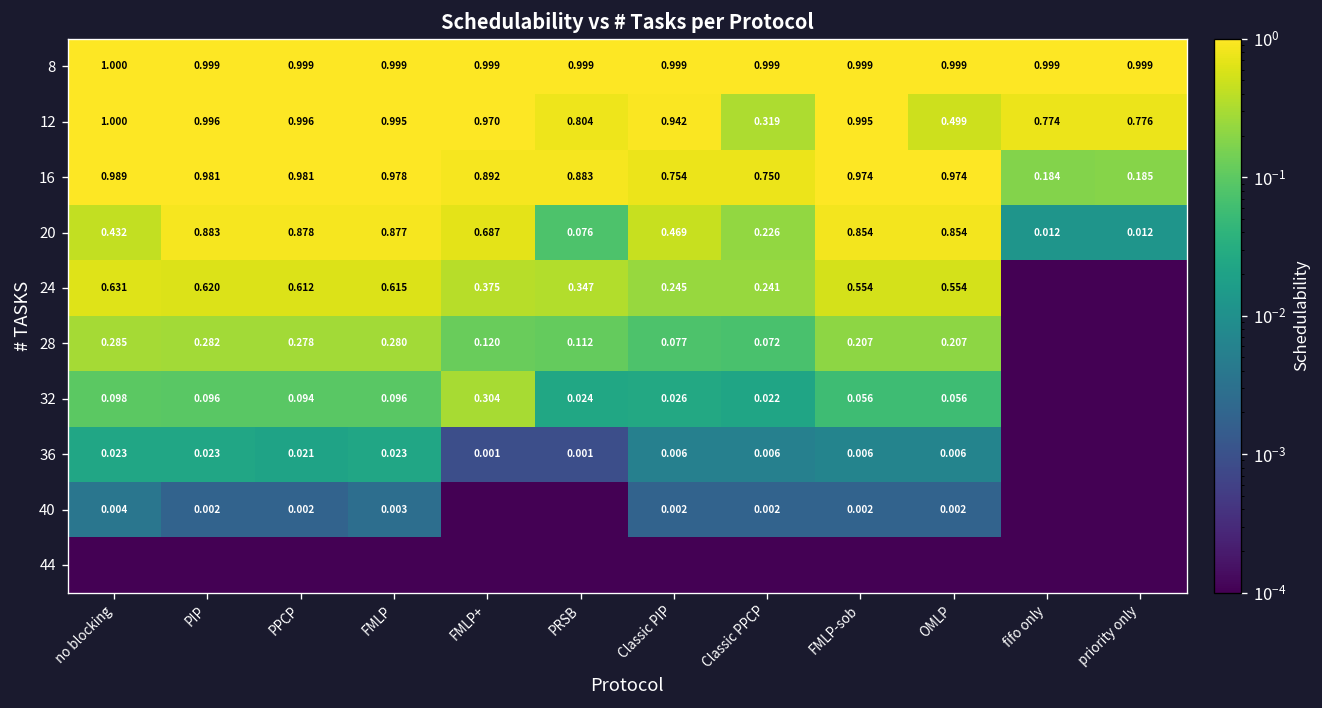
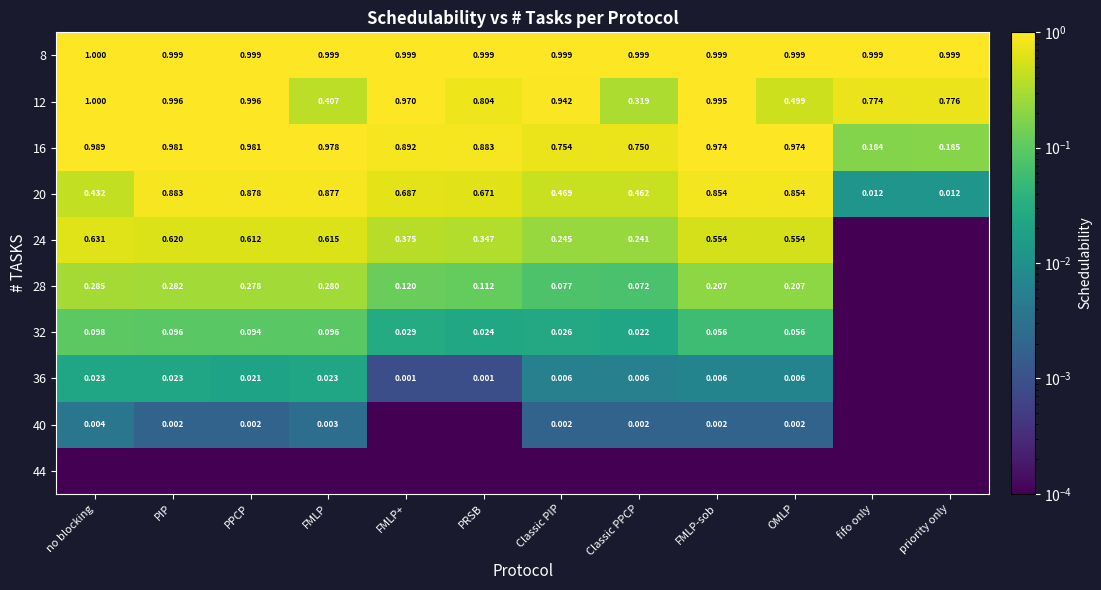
12, FMLP: 0.995 -> 0.407
20, PRSB: 0.076 -> 0.671
20, Classic PPCP: 0.226 -> 0.462
32, FMLP+: 0.304 -> 0.029
